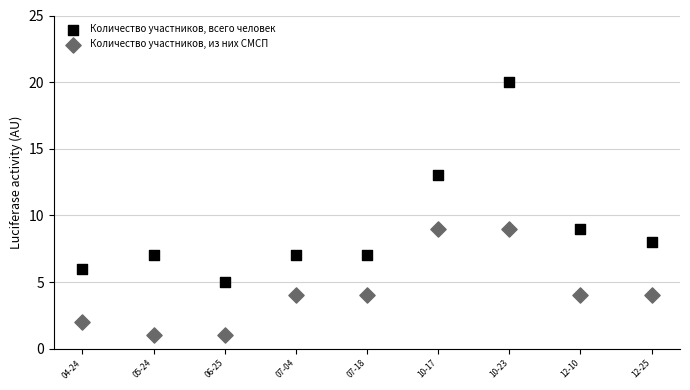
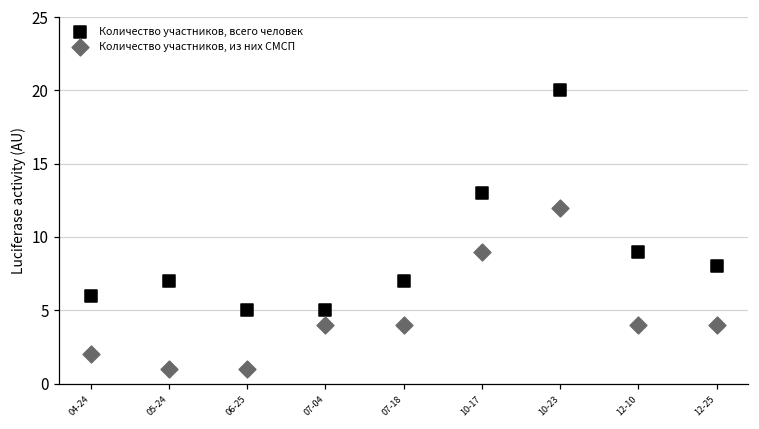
Количество участников, всего человек, 07-04: 7 -> 5
Количество участников, из них СМСП, 10-23: 9 -> 12
